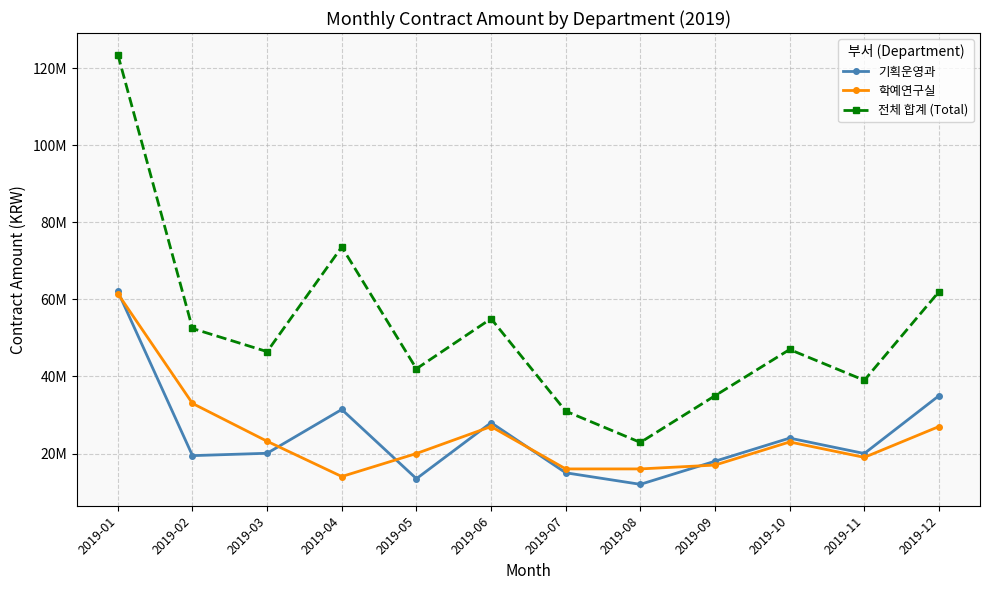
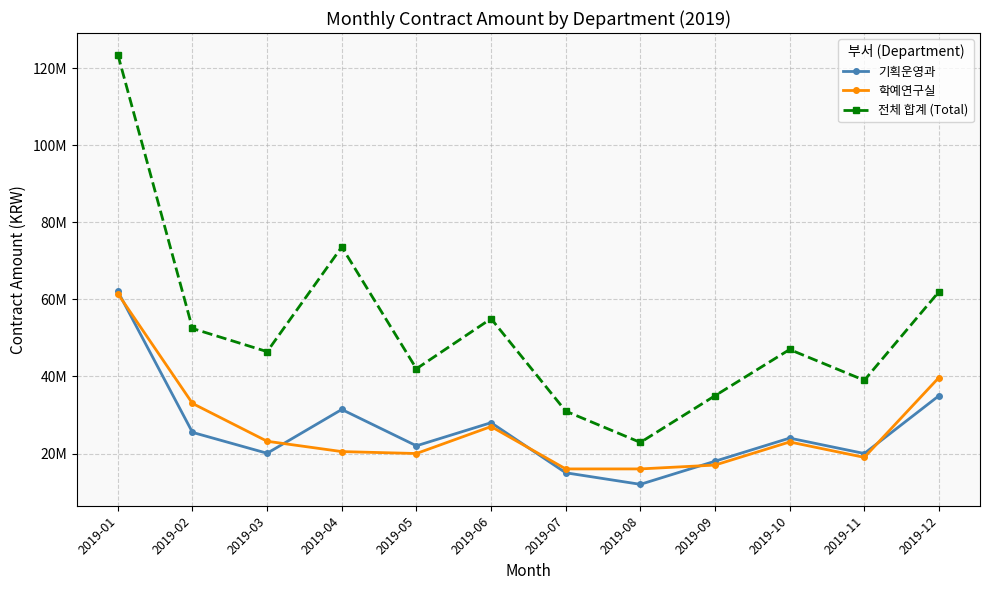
기획운영과, 2019-02: 19000000 -> 25000000
학예연구실, 2019-04: 14000000 -> 21000000
기획운영과, 2019-05: 13000000 -> 22000000
학예연구실, 2019-12: 27000000 -> 40000000
